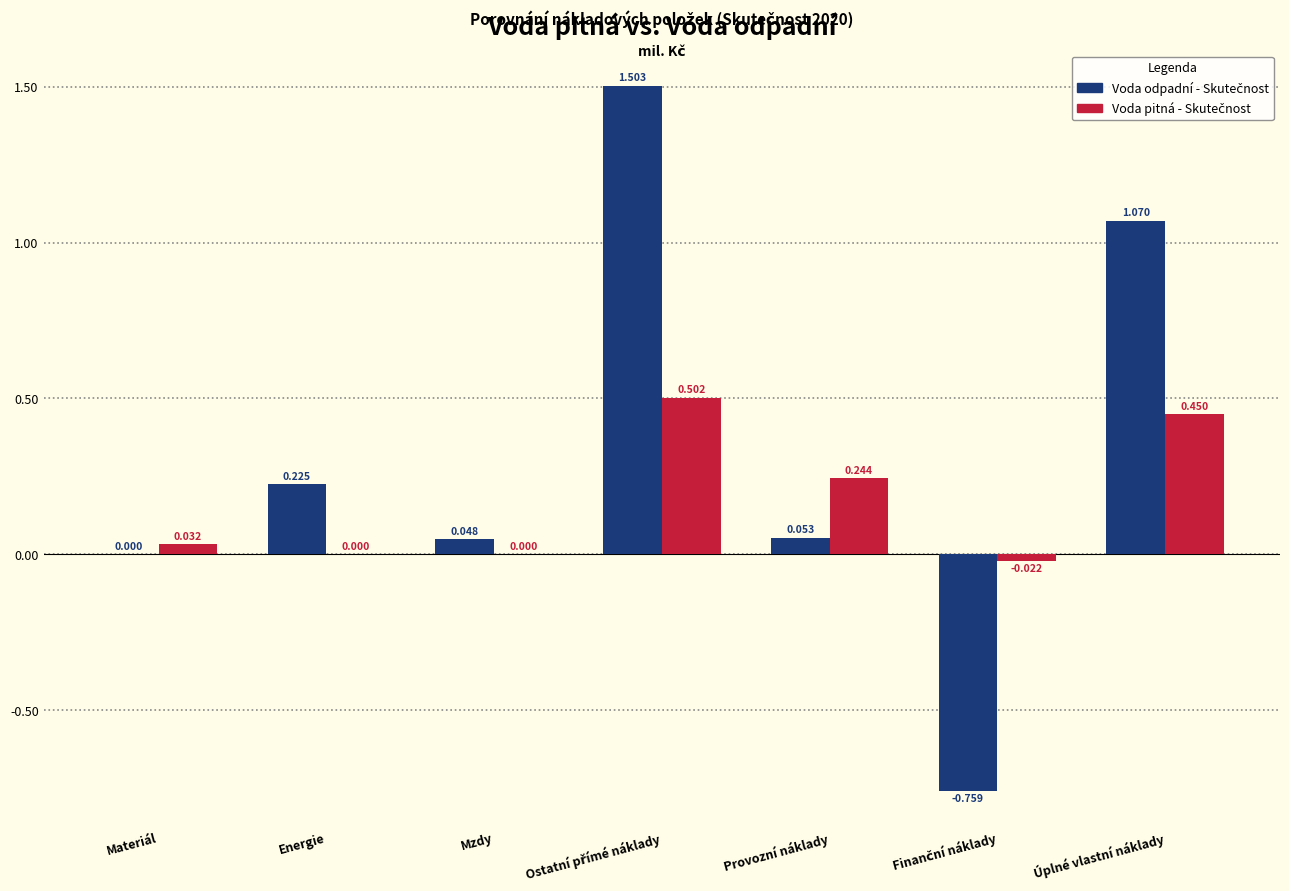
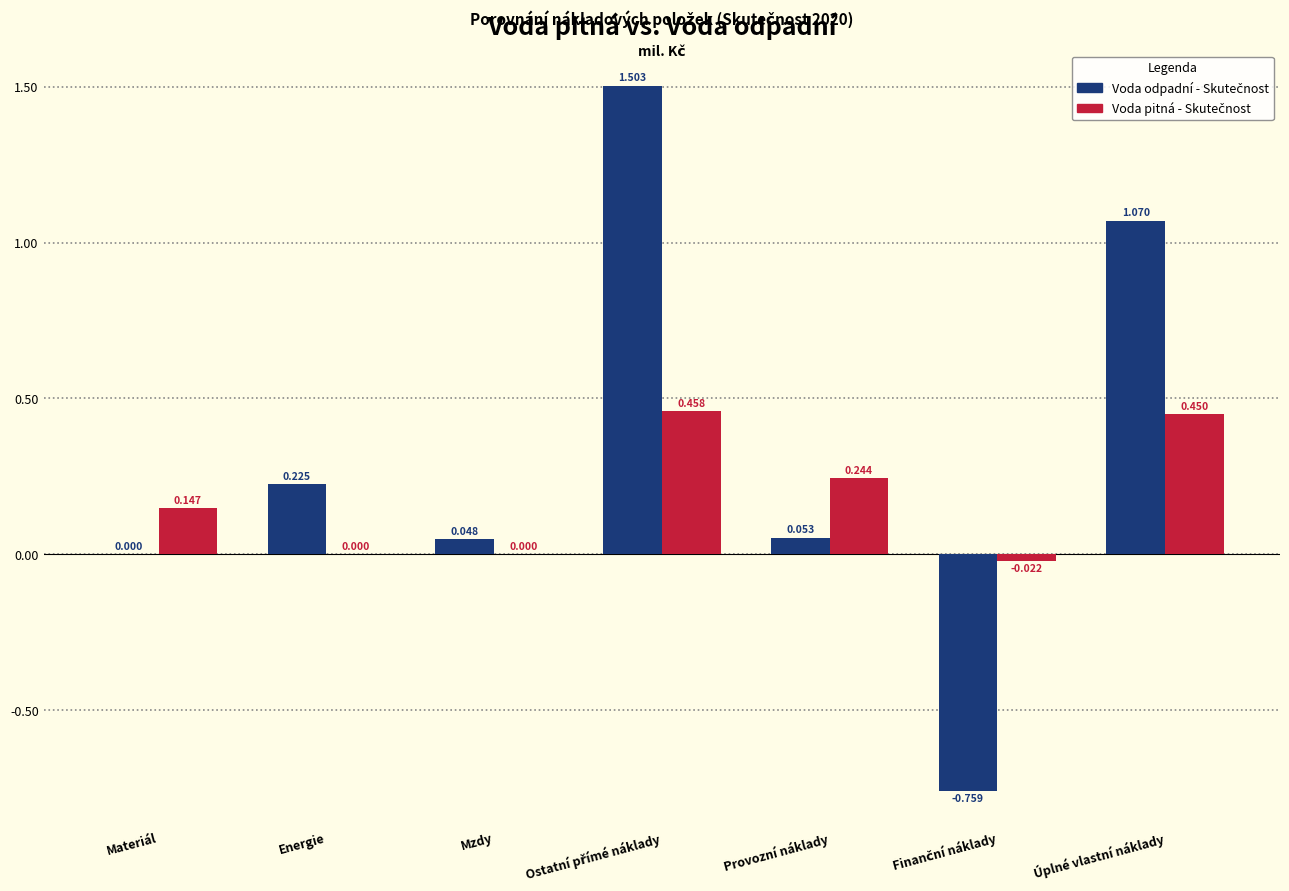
Voda pitná - Skutečnost, Materiál: 0.032 -> 0.147
Voda pitná - Skutečnost, Ostatní přímé náklady: 0.502 -> 0.458
